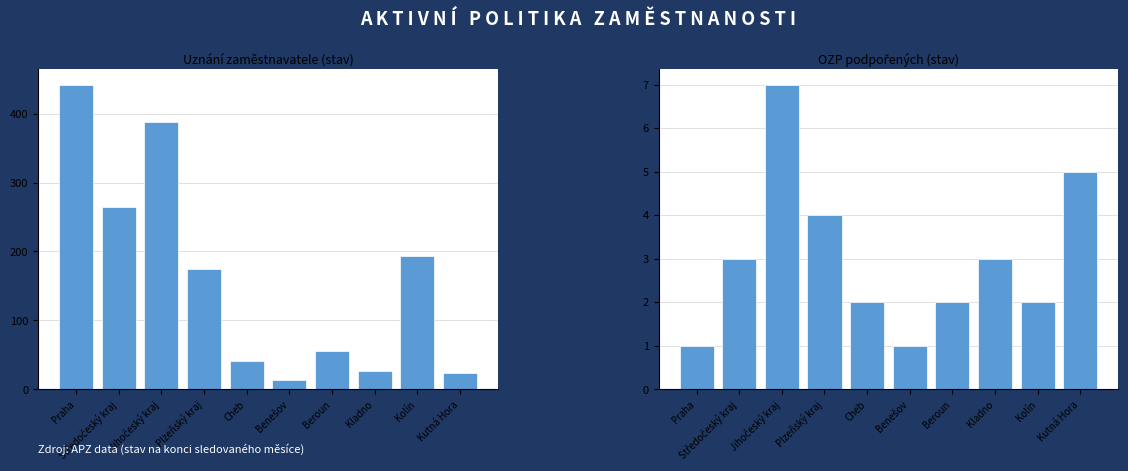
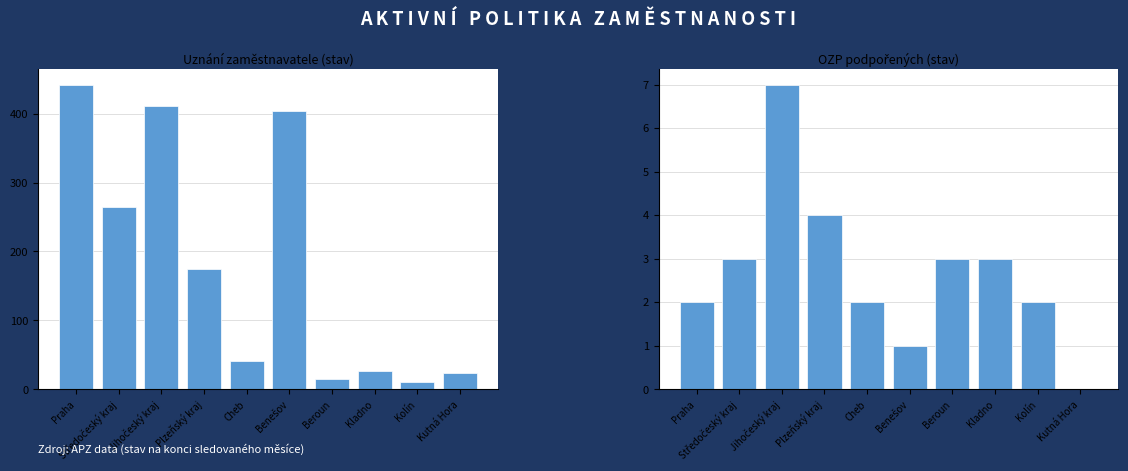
Uznání zaměstnavatele (stav), Jihočeský kraj: 390 -> 410
Uznání zaměstnavatele (stav), Benešov: 10 -> 400
Uznání zaměstnavatele (stav), Beroun: 60 -> 20
Uznání zaměstnavatele (stav), Kolín: 190 -> 10
OZP podpořených (stav), Praha: 1 -> 2
OZP podpořených (stav), Beroun: 2 -> 3
OZP podpořených (stav), Kutná Hora: 5 -> 0
